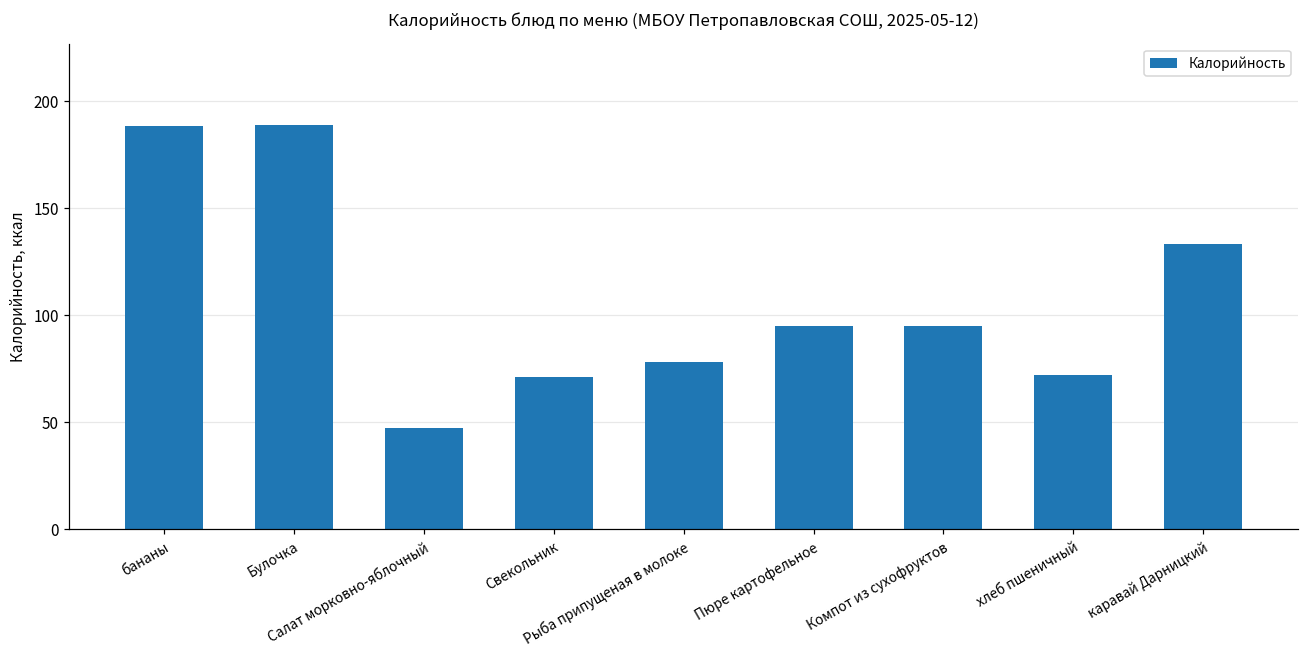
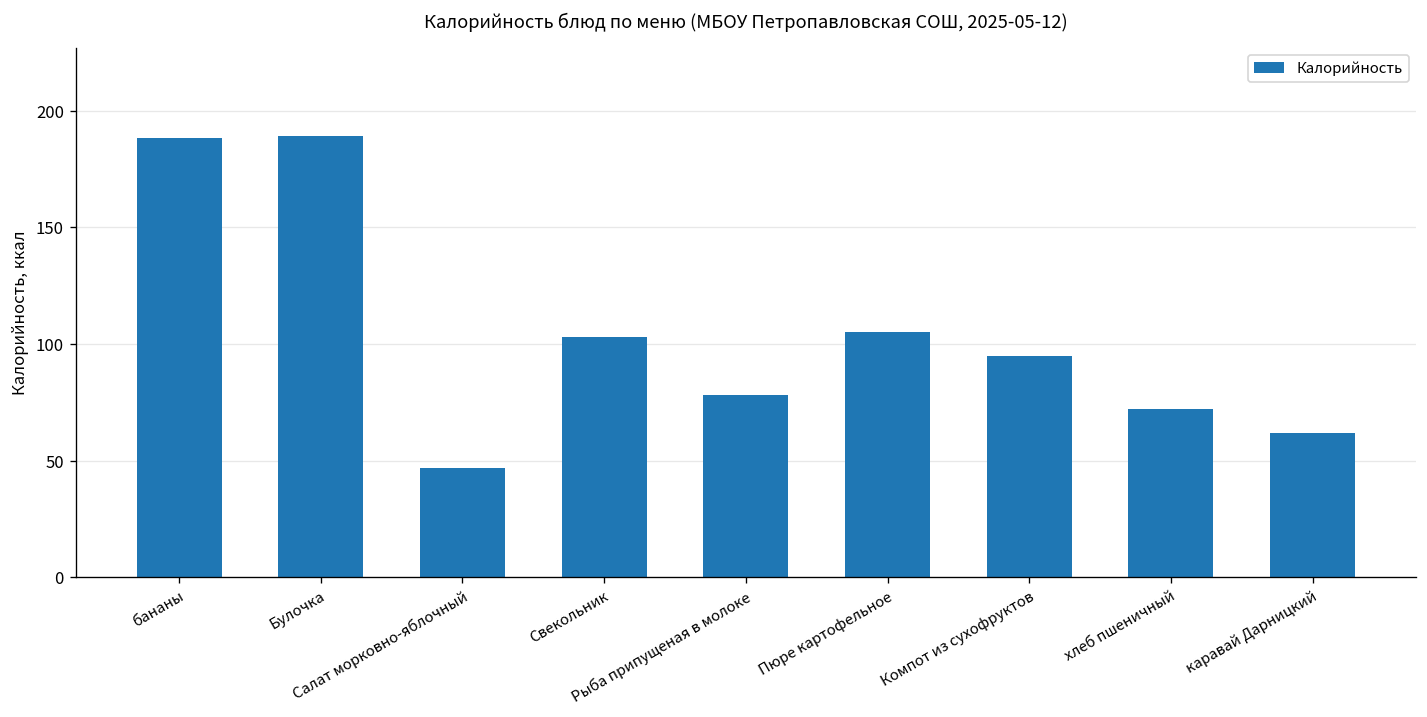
Свекольник: 71 -> 103
Пюре картофельное: 95 -> 105
каравай Дарницкий: 133 -> 62
